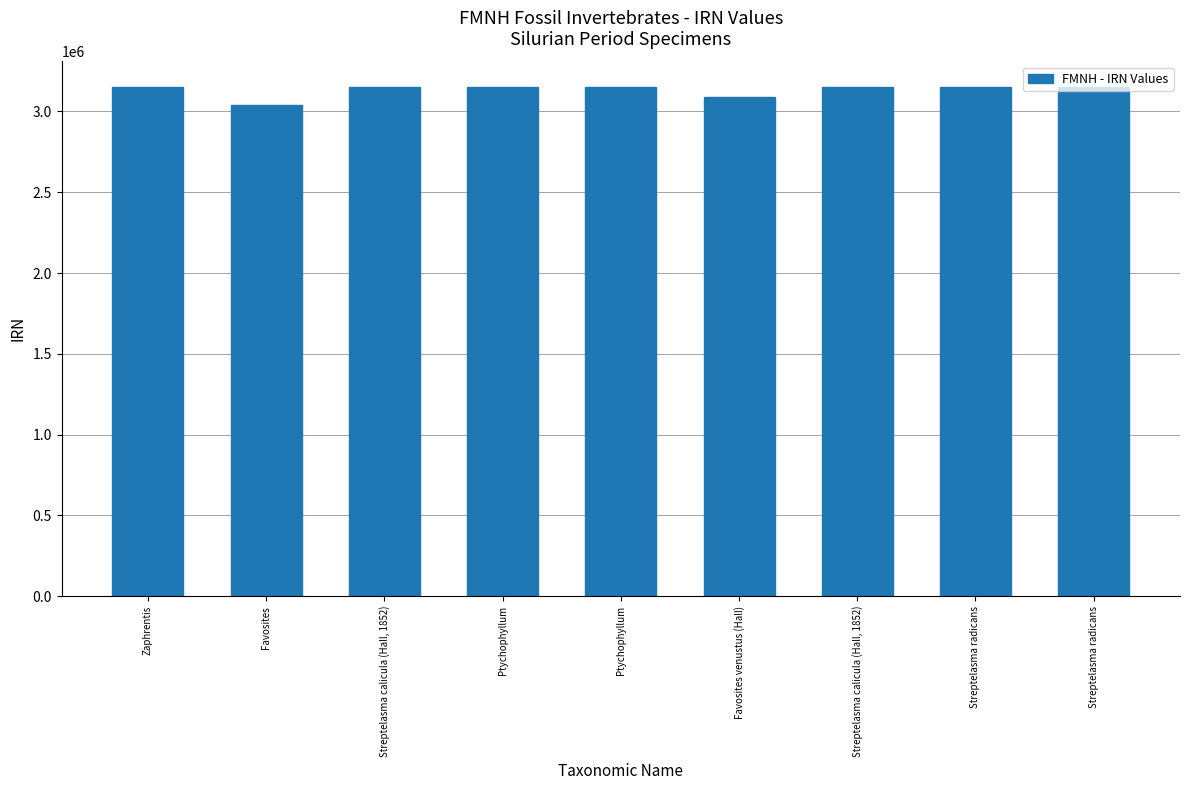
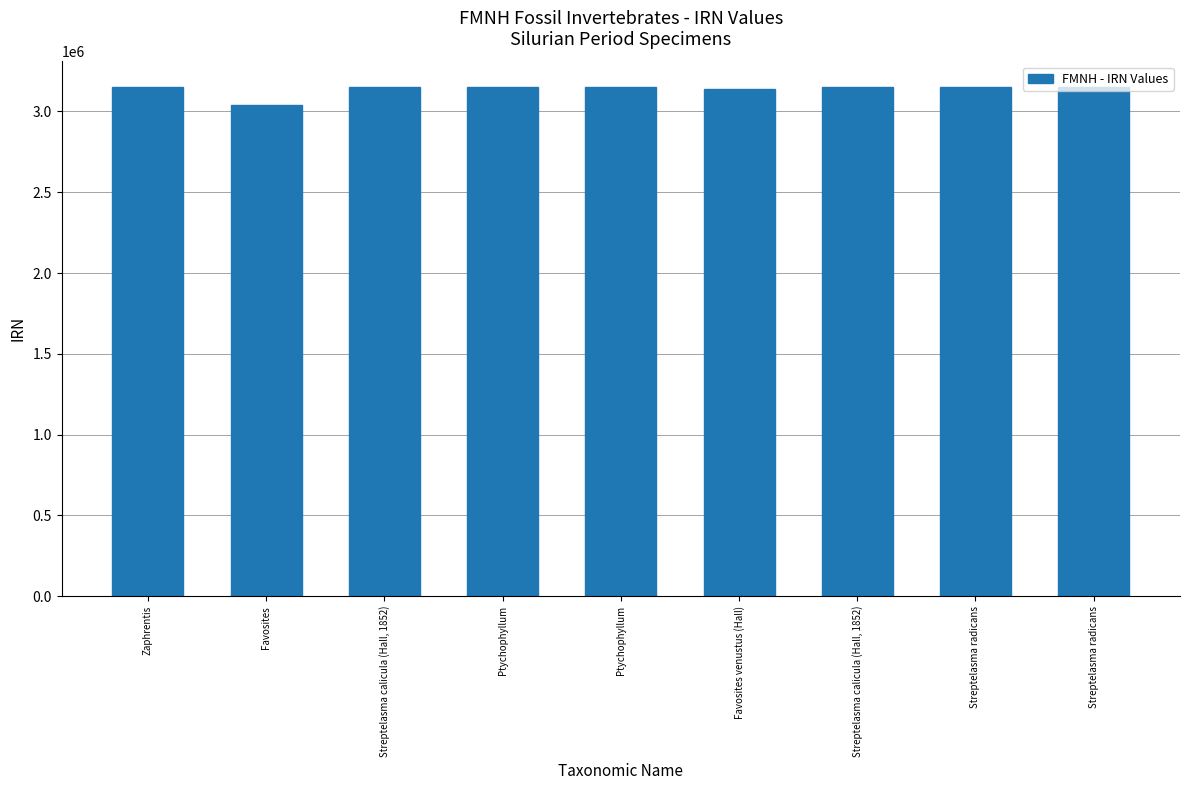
Favosites venustus (Hall): 3090000 -> 3140000
